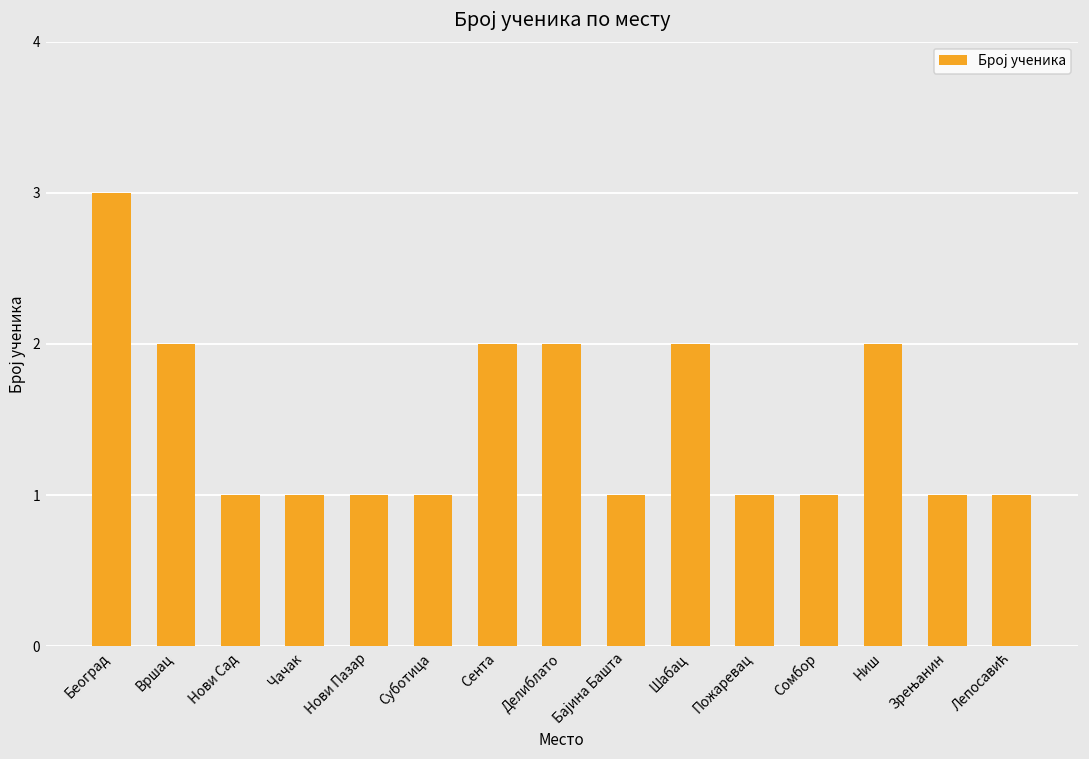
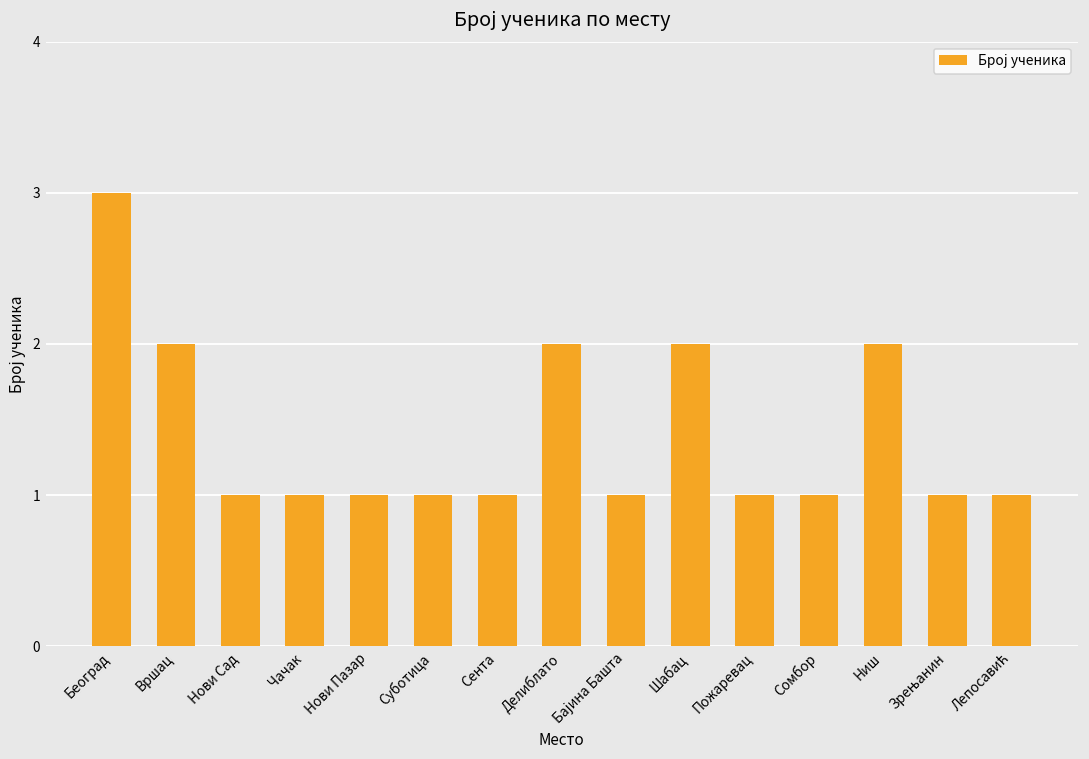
Сента: 2 -> 1
